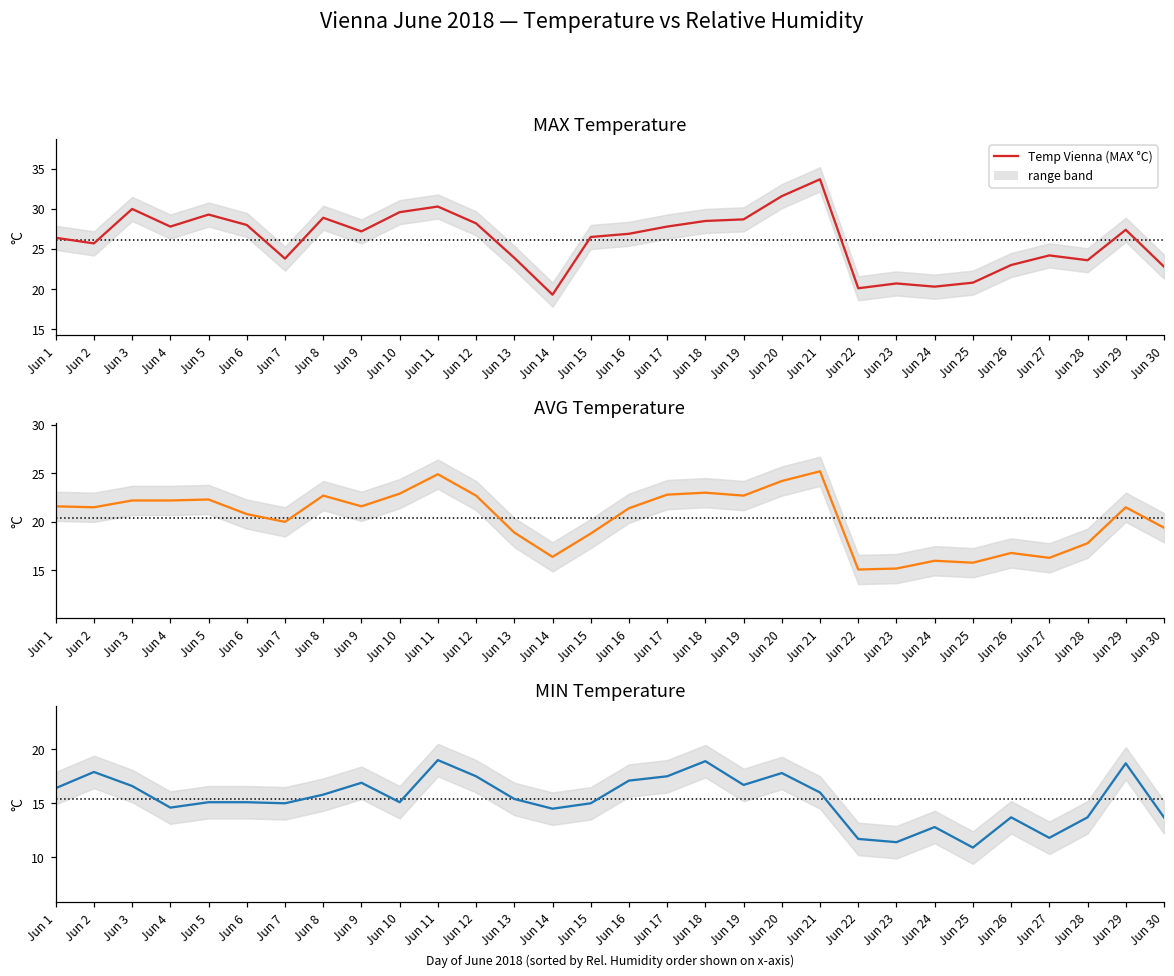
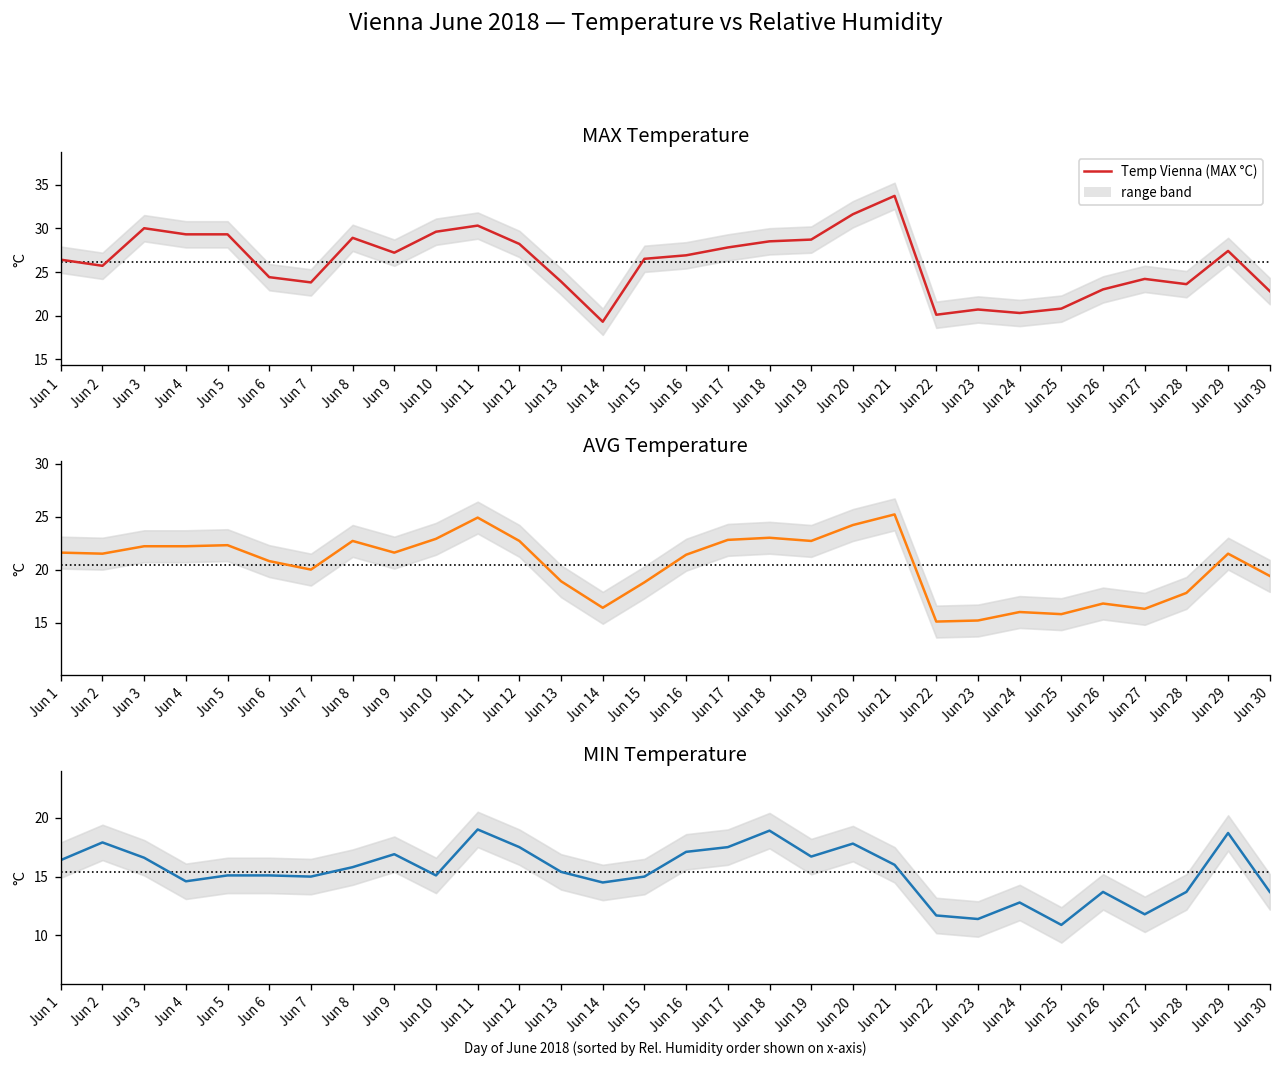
MAX Temperature, Temp Vienna (MAX °C), Jun 4: 28 -> 29
MAX Temperature, Temp Vienna (MAX °C), Jun 6: 28 -> 24
